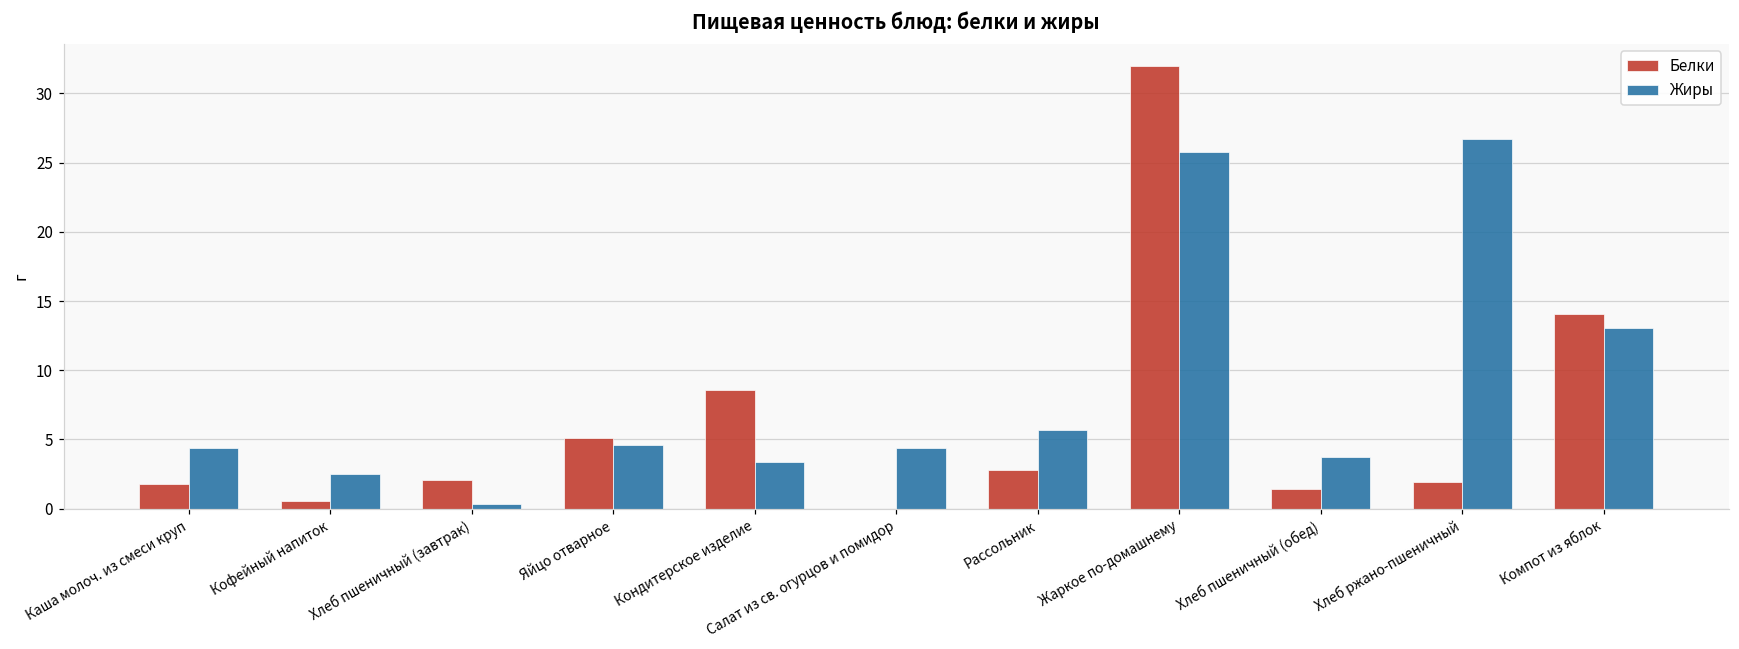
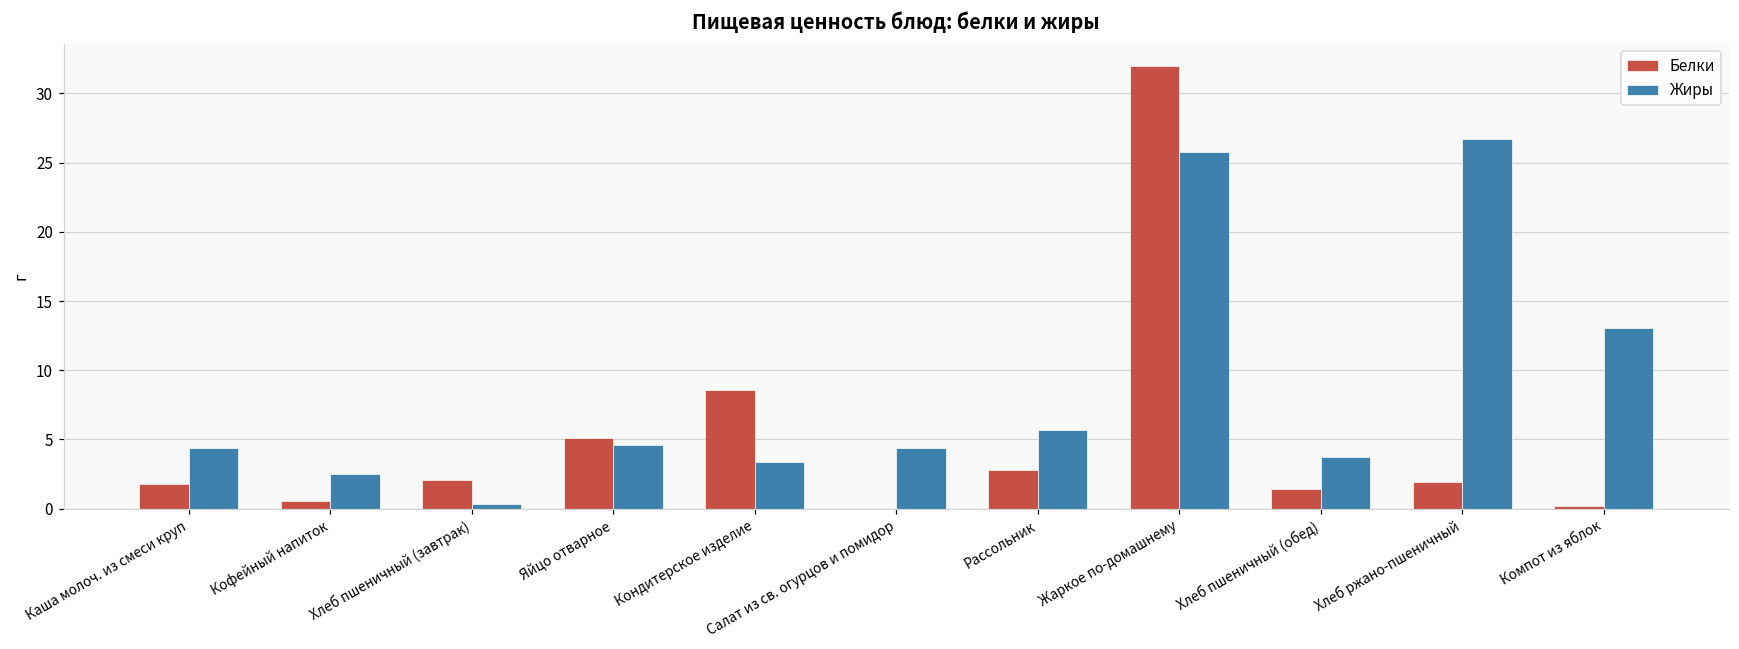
Белки, Компот из яблок: 14.1 -> 0.2
